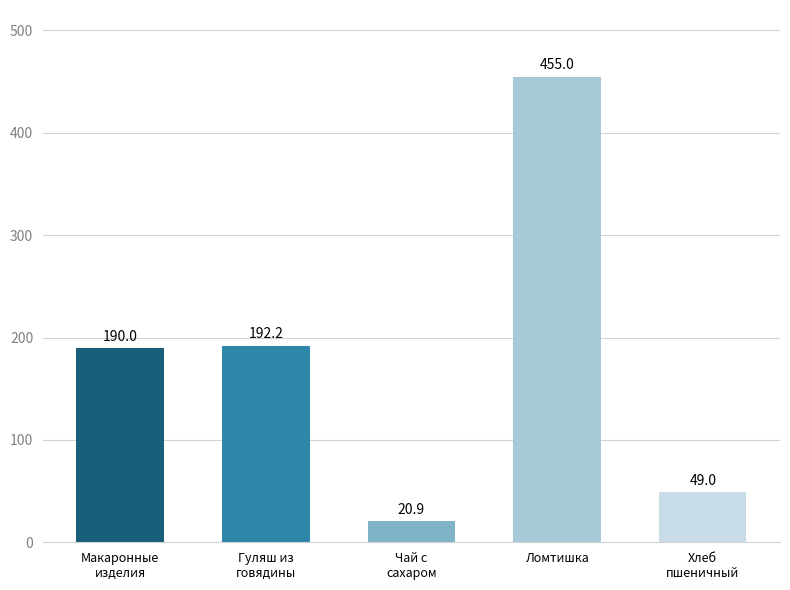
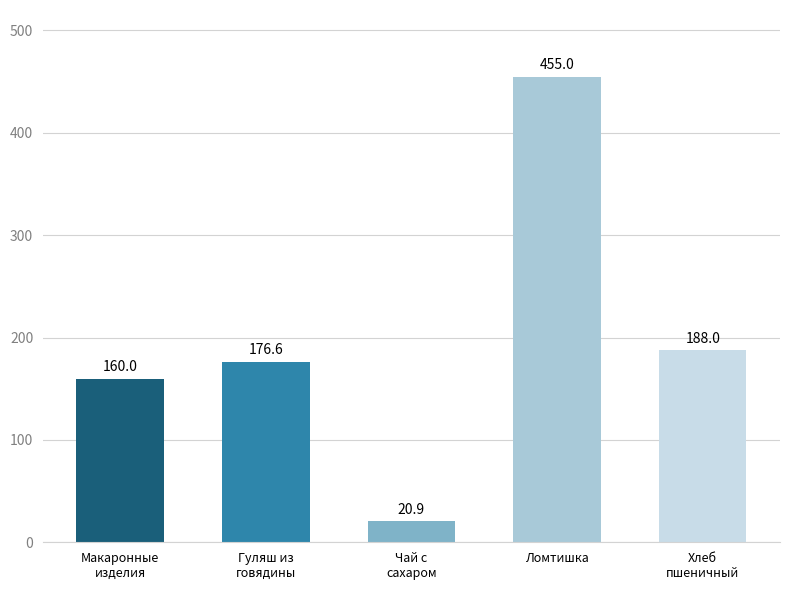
Макаронные изделия: 190.0 -> 160.0
Гуляш из говядины: 192.2 -> 176.6
Хлеб пшеничный: 49.0 -> 188.0
